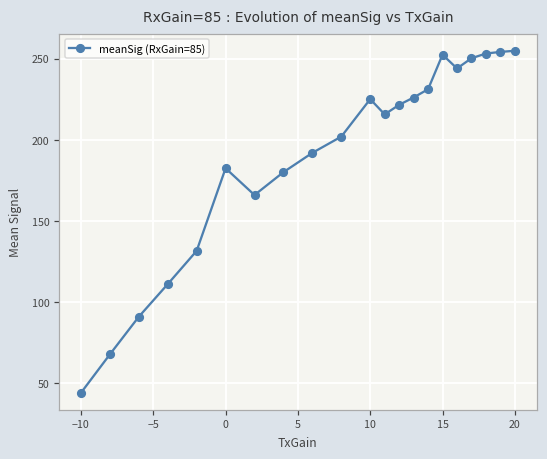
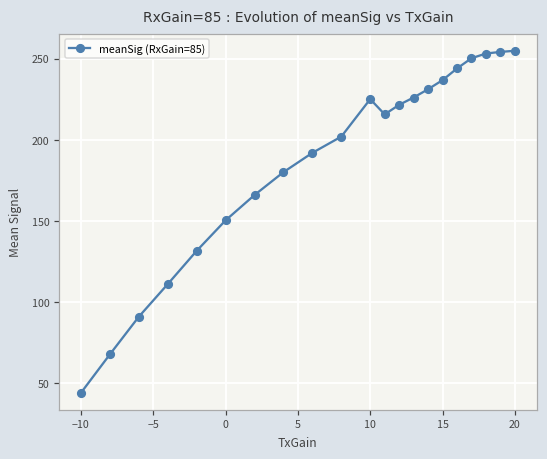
0: 183 -> 151
15: 253 -> 237
